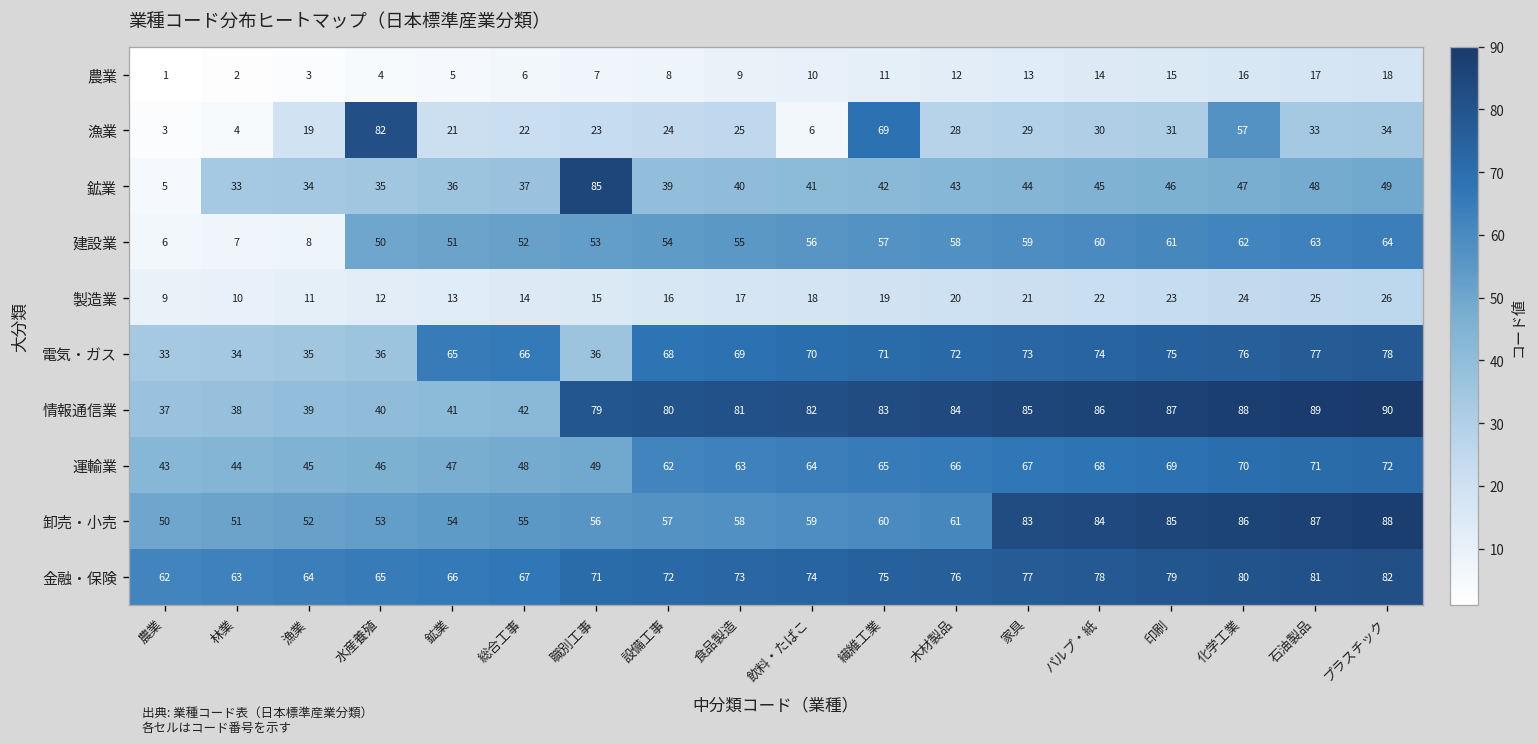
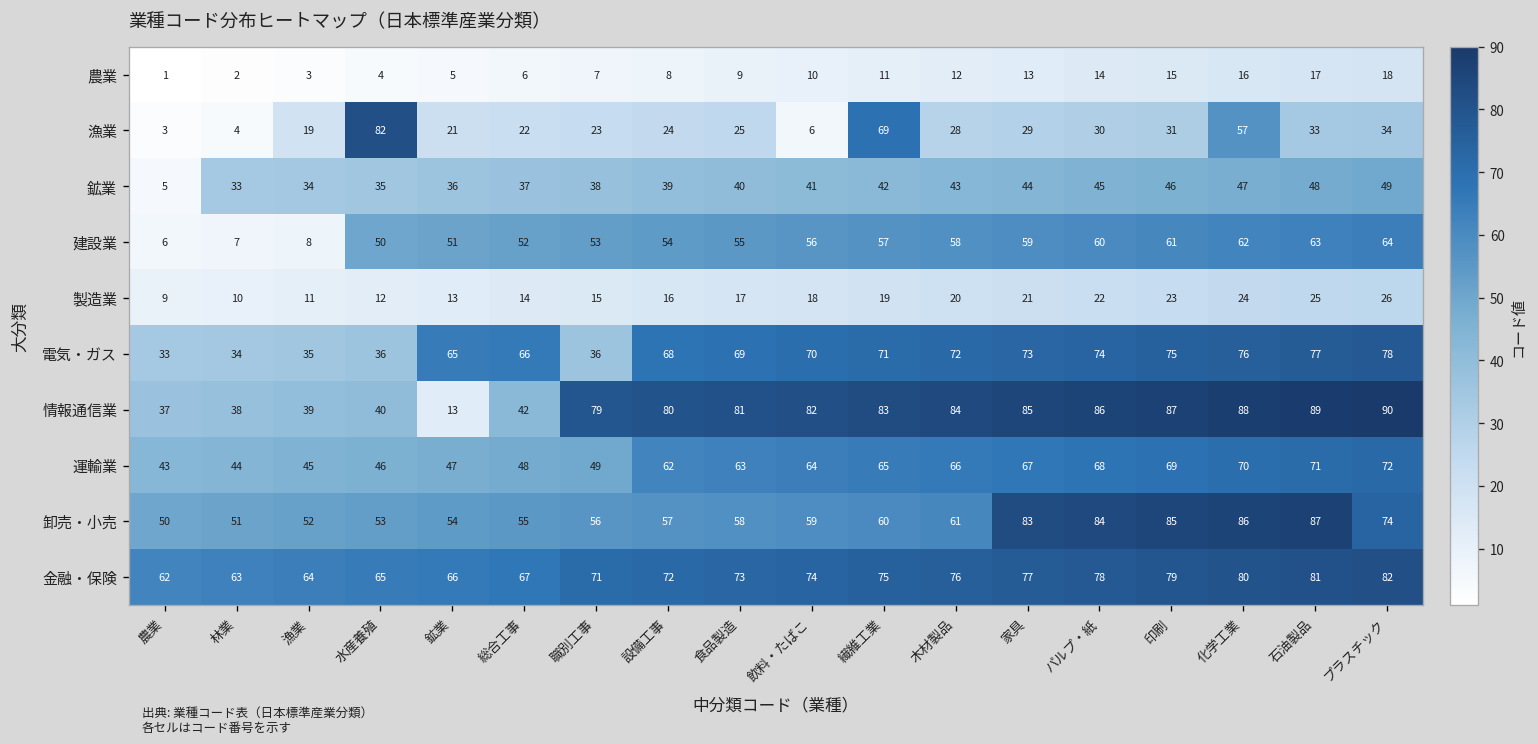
鉱業, 職別工事: 85 -> 38
情報通信業, 鉱業: 41 -> 13
卸売・小売, プラスチック: 88 -> 74
